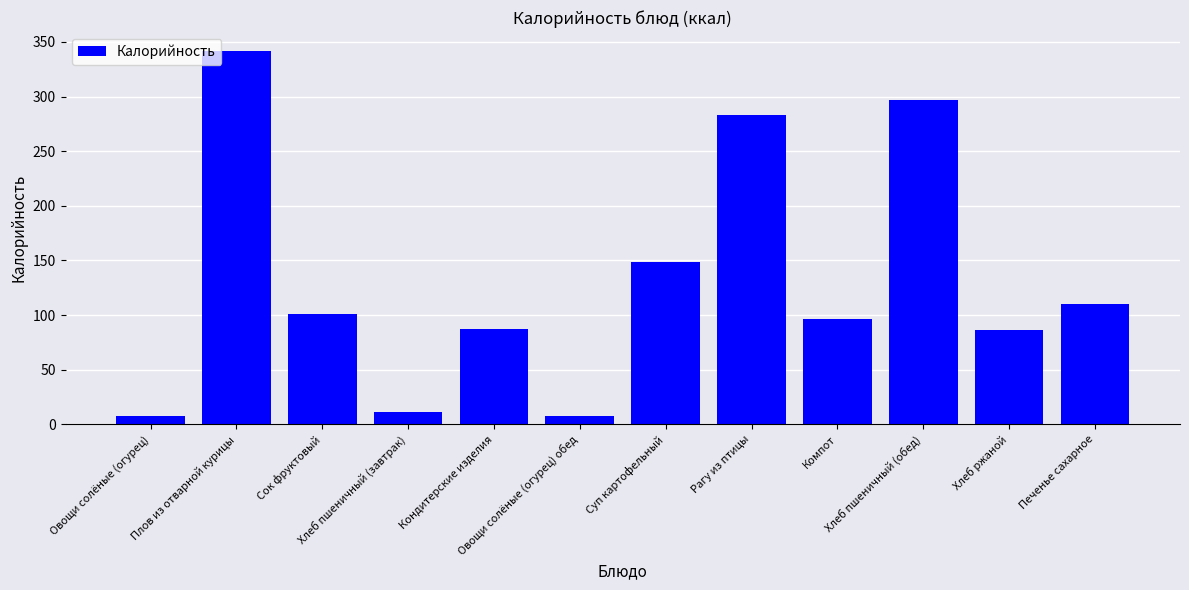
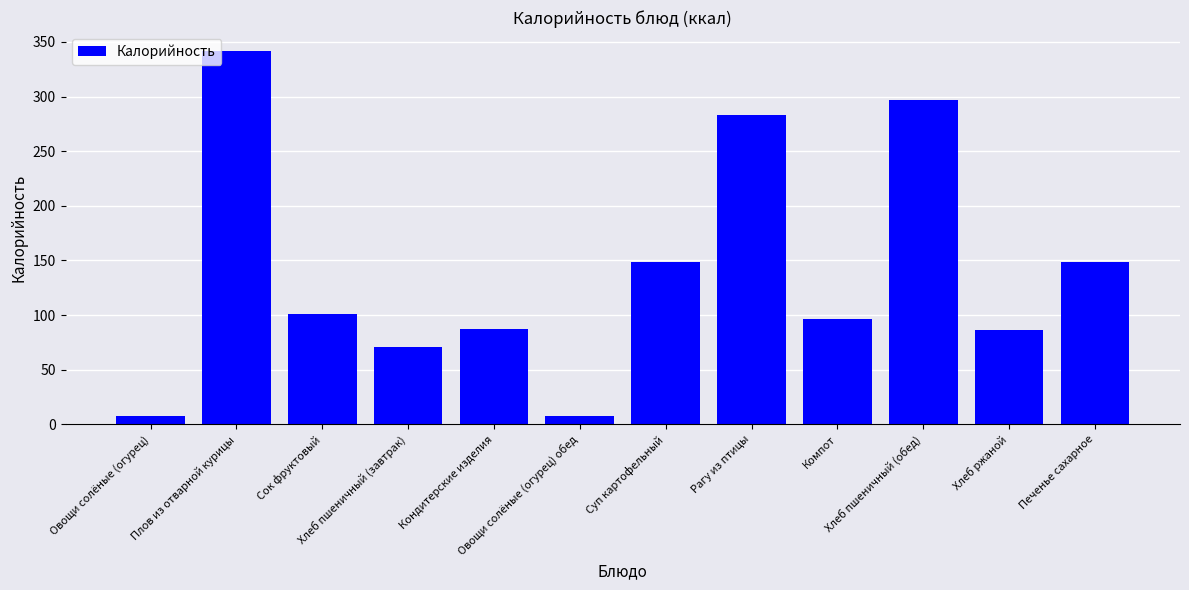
Хлеб пшеничный (завтрак): 11 -> 71
Печенье сахарное: 110 -> 148
